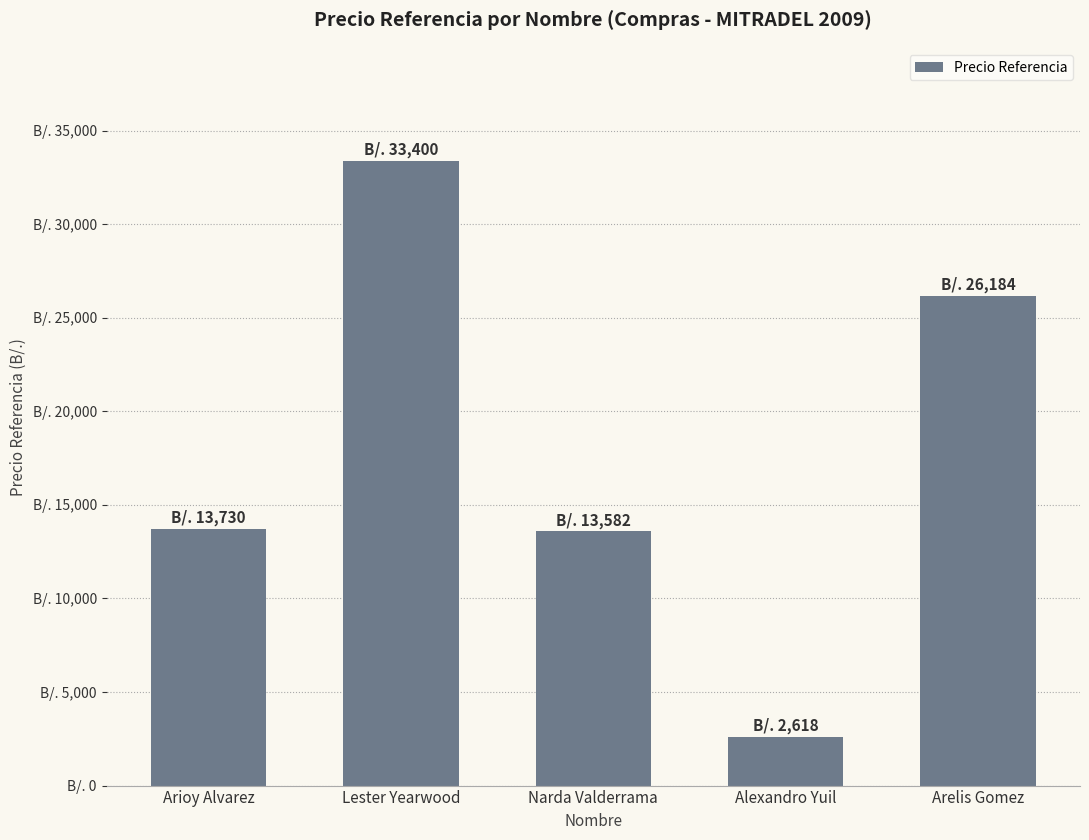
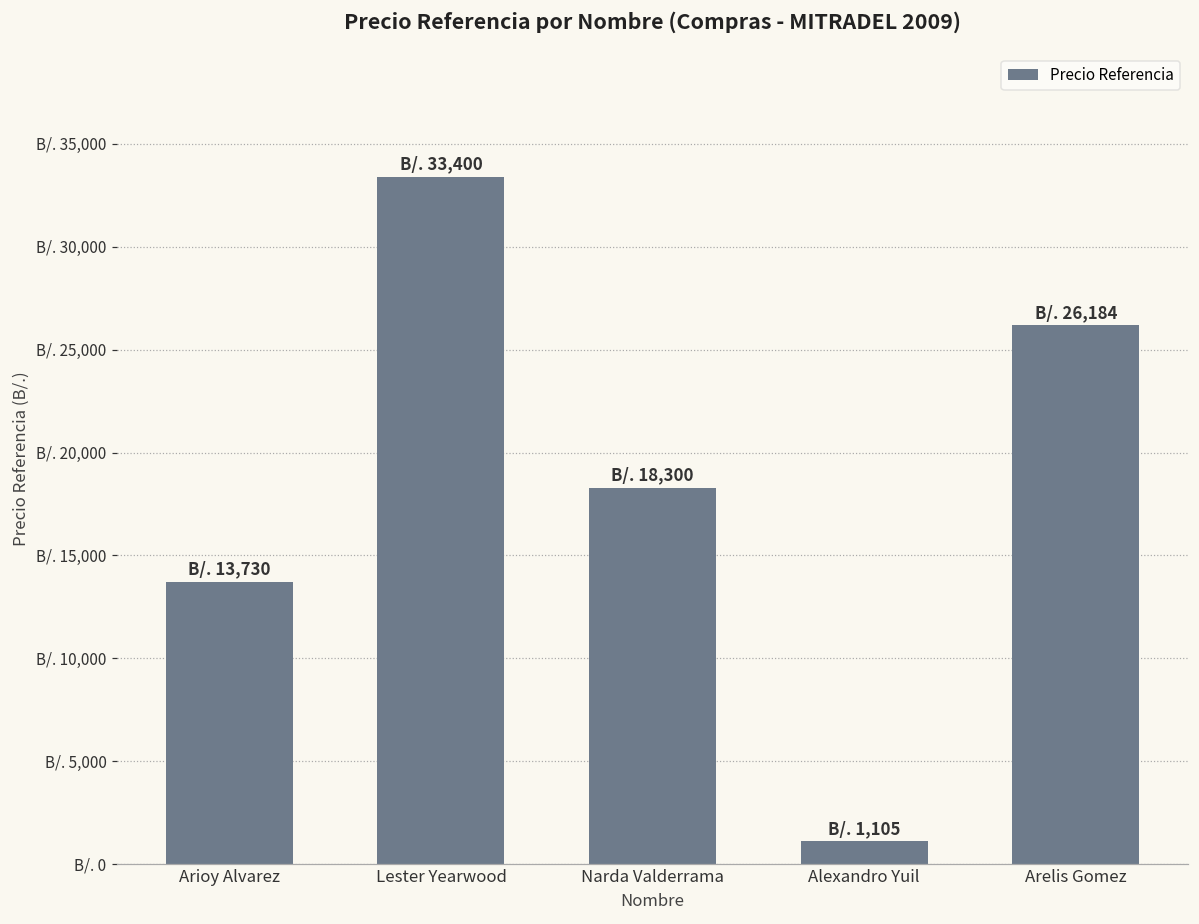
Narda Valderrama: 13,582 -> 18,300
Alexandro Yuil: 2,618 -> 1,105
